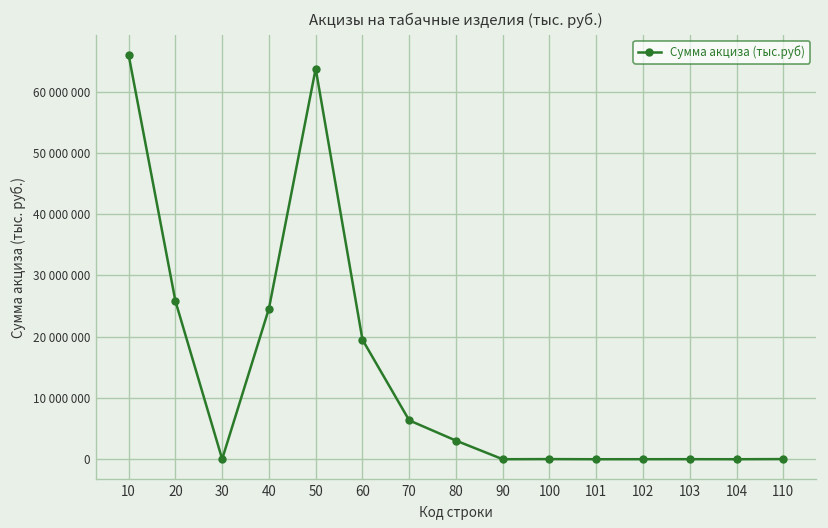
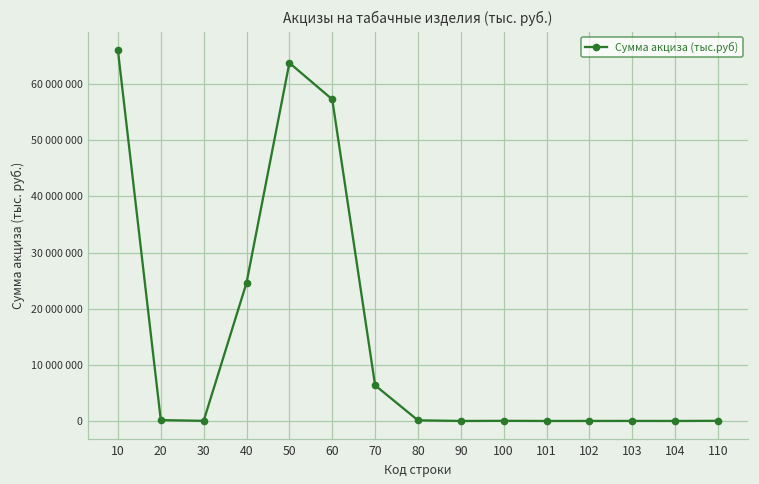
20: 26000000 -> 0
60: 20000000 -> 57000000
80: 3000000 -> 0
